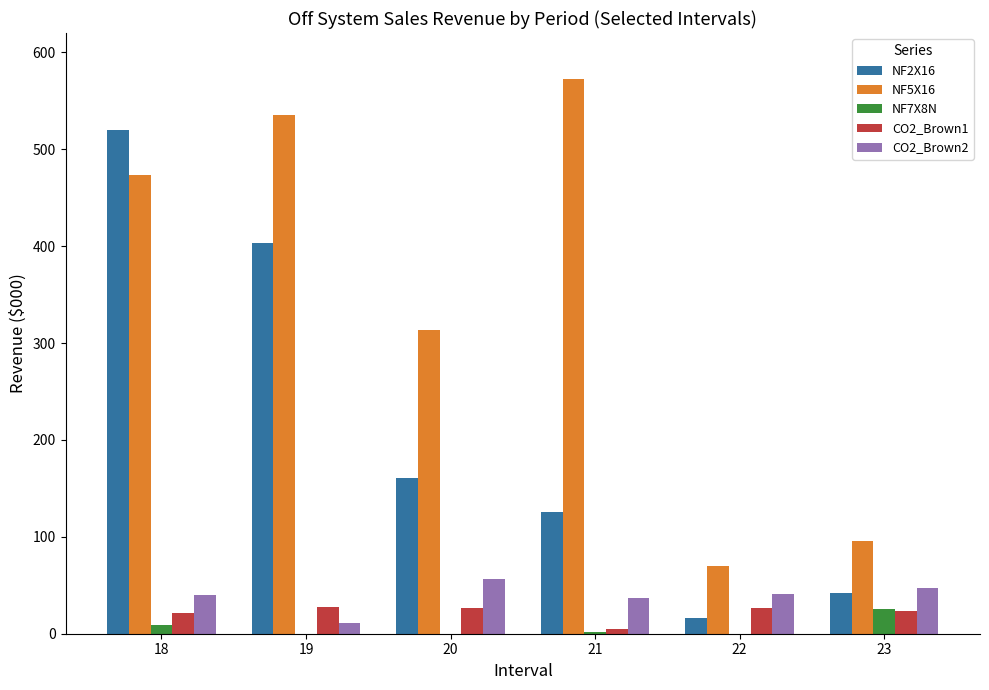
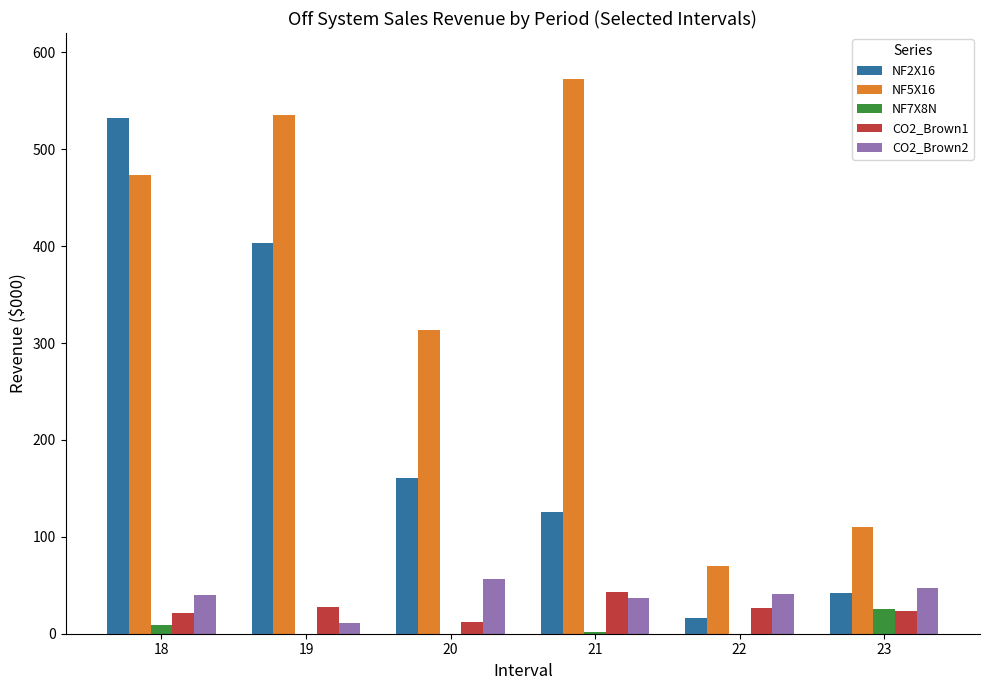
NF2X16, 18: 520 -> 530
CO2_Brown1, 20: 30 -> 10
CO2_Brown1, 21: 10 -> 40
NF5X16, 23: 100 -> 110
